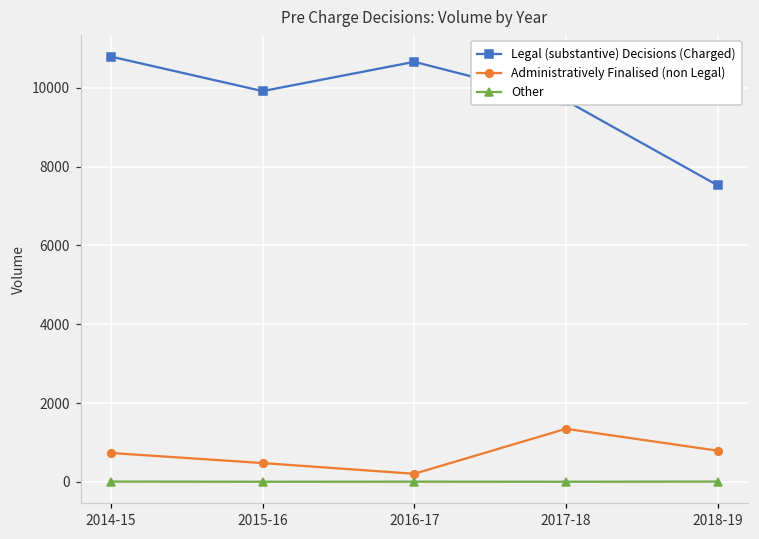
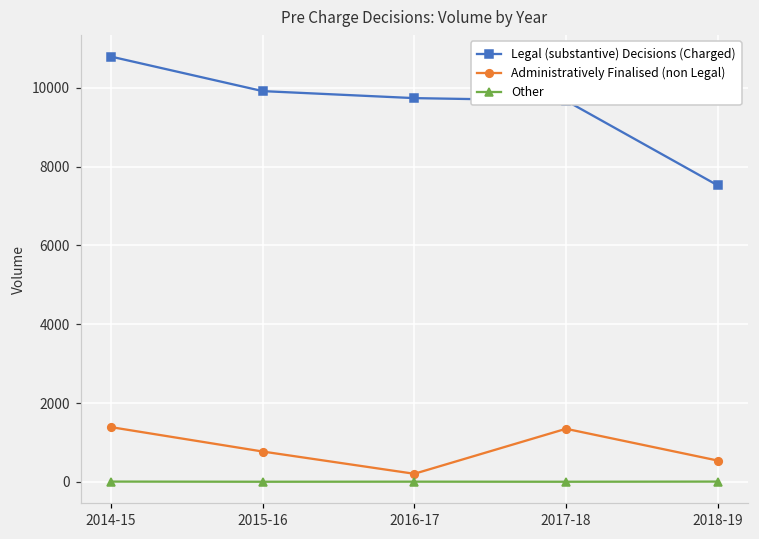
Administratively Finalised (non Legal), 2014-15: 700 -> 1400
Administratively Finalised (non Legal), 2015-16: 500 -> 800
Legal (substantive) Decisions (Charged), 2016-17: 10700 -> 9700
Administratively Finalised (non Legal), 2018-19: 800 -> 500
